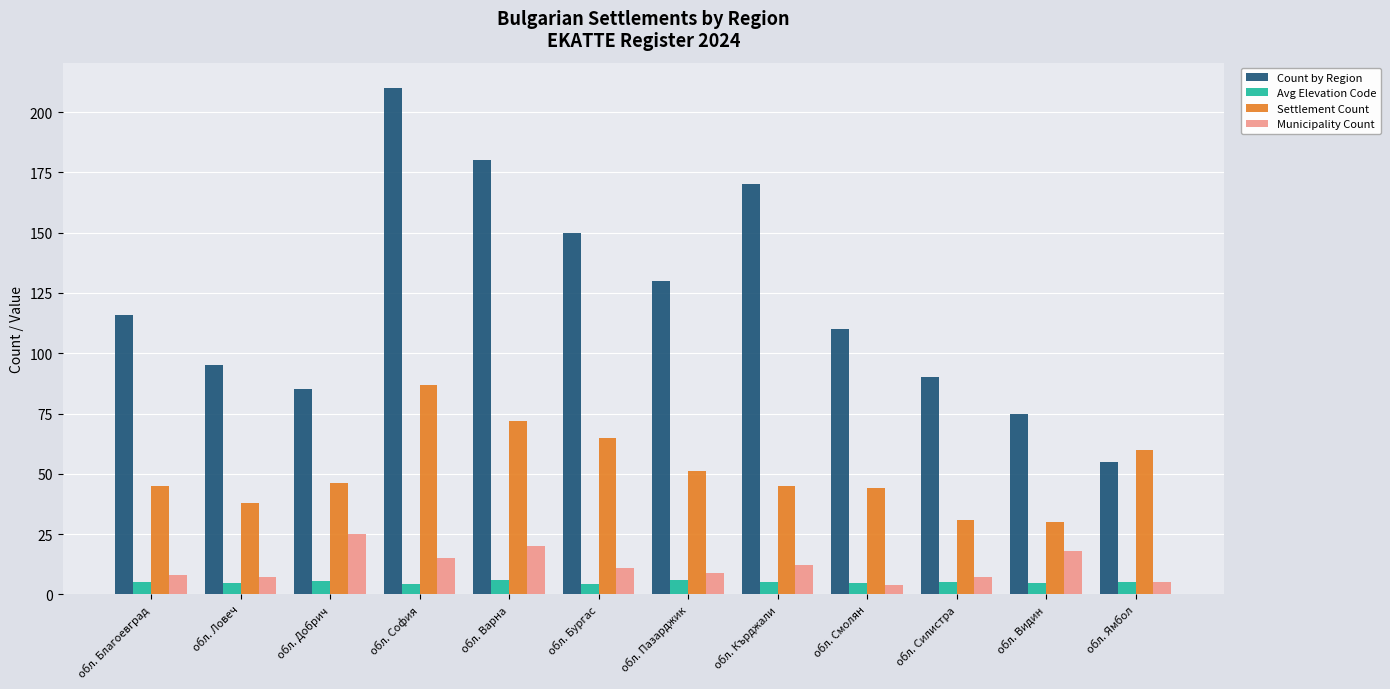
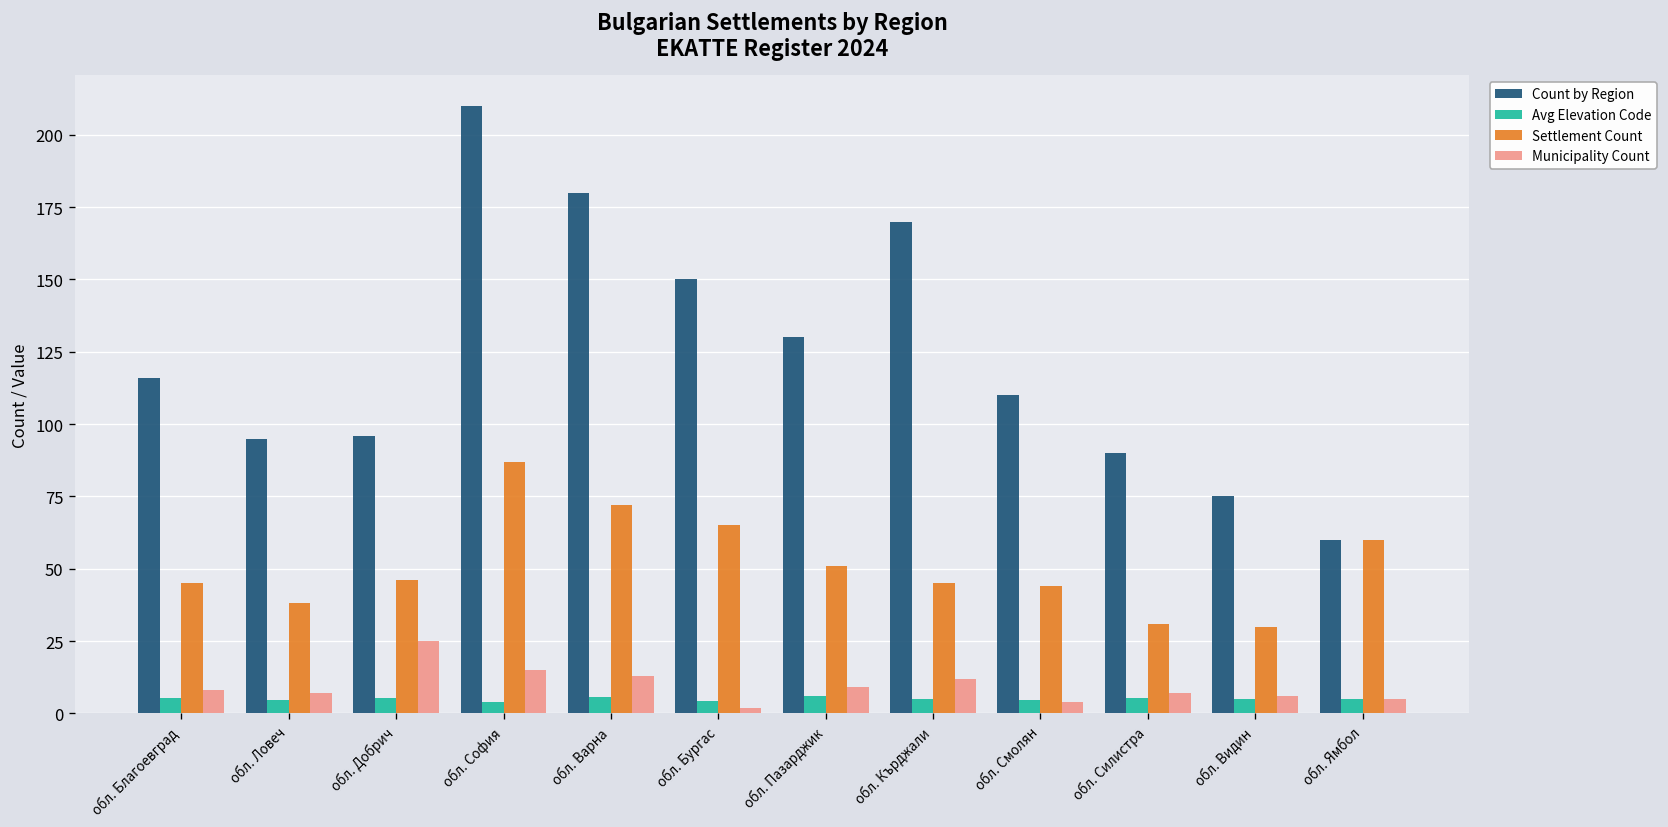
Count by Region, обл. Добрич: 85 -> 96
Municipality Count, обл. Варна: 20 -> 13
Municipality Count, обл. Бургас: 11 -> 2
Municipality Count, обл. Видин: 18 -> 6
Count by Region, обл. Ямбол: 55 -> 60
